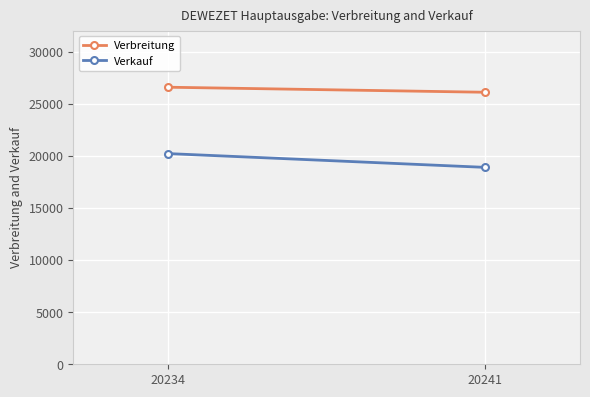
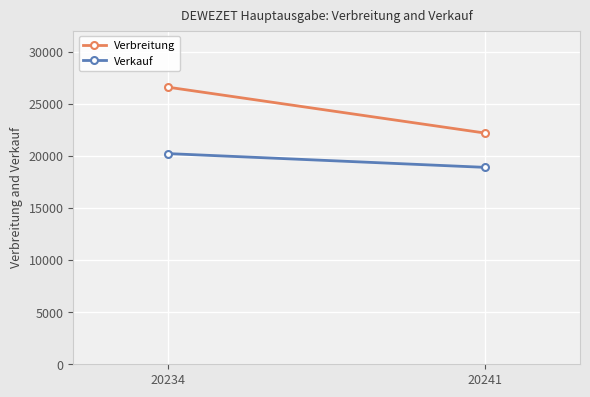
Verbreitung, 20241: 26100 -> 22200
